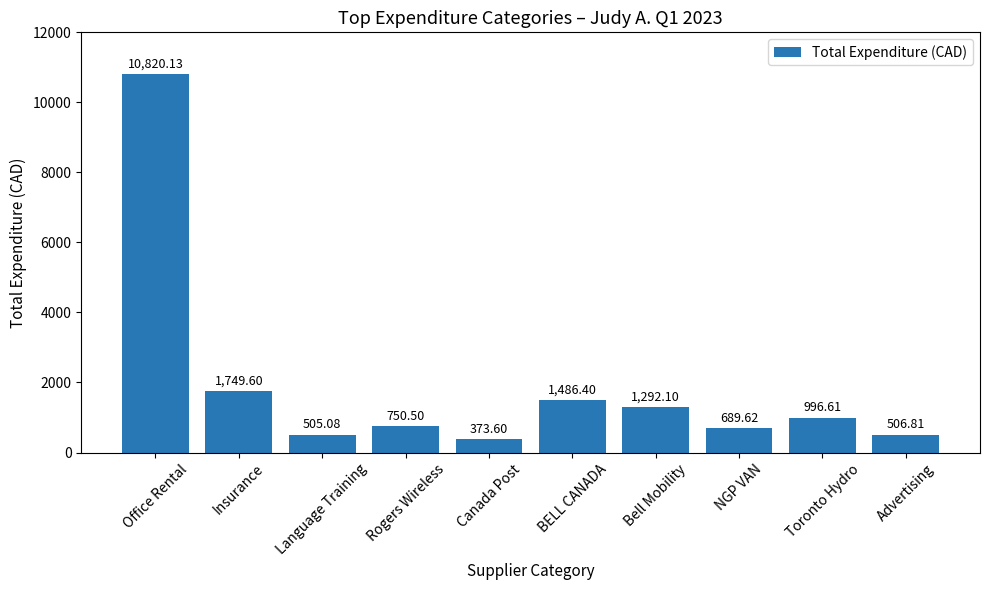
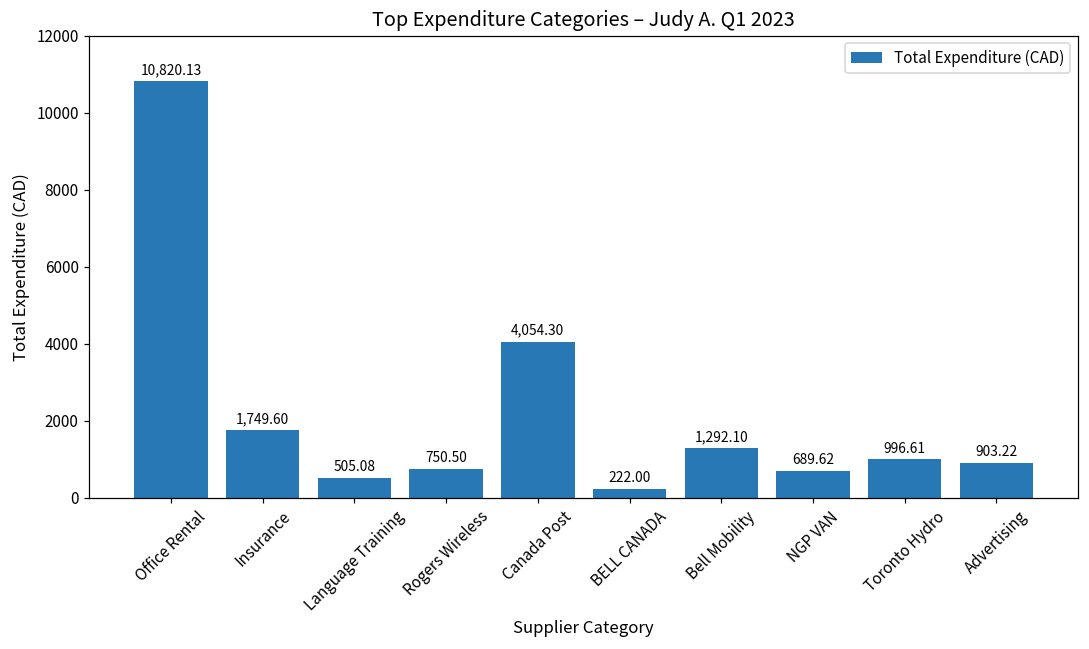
Canada Post: 373.60 -> 4,054.30
BELL CANADA: 1,486.40 -> 222.00
Advertising: 506.81 -> 903.22
